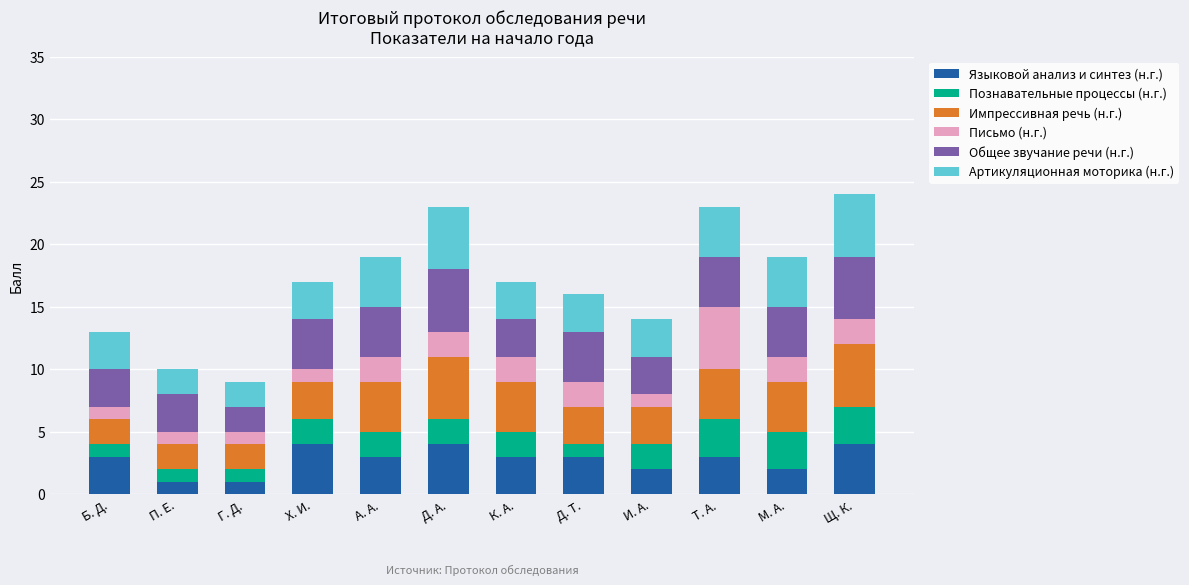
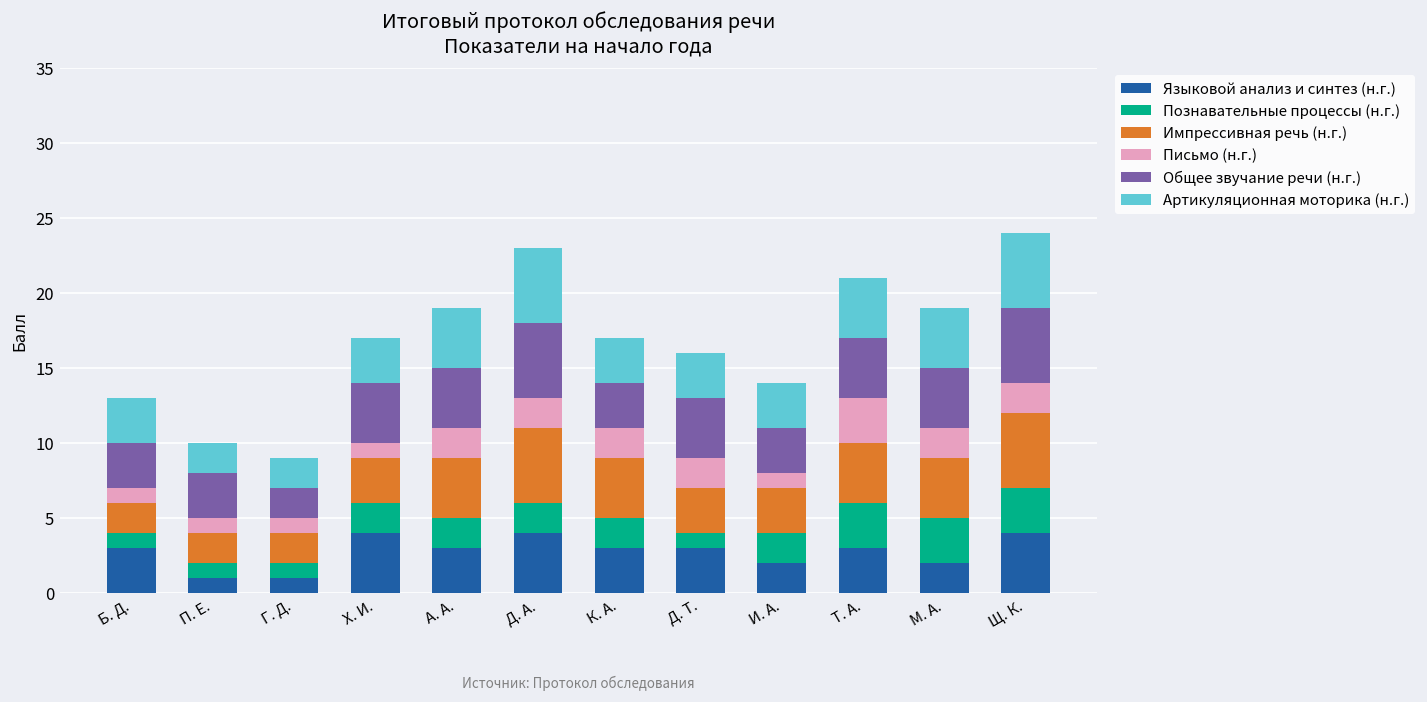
Письмо (н.г.), Т. А.: 5 -> 3
